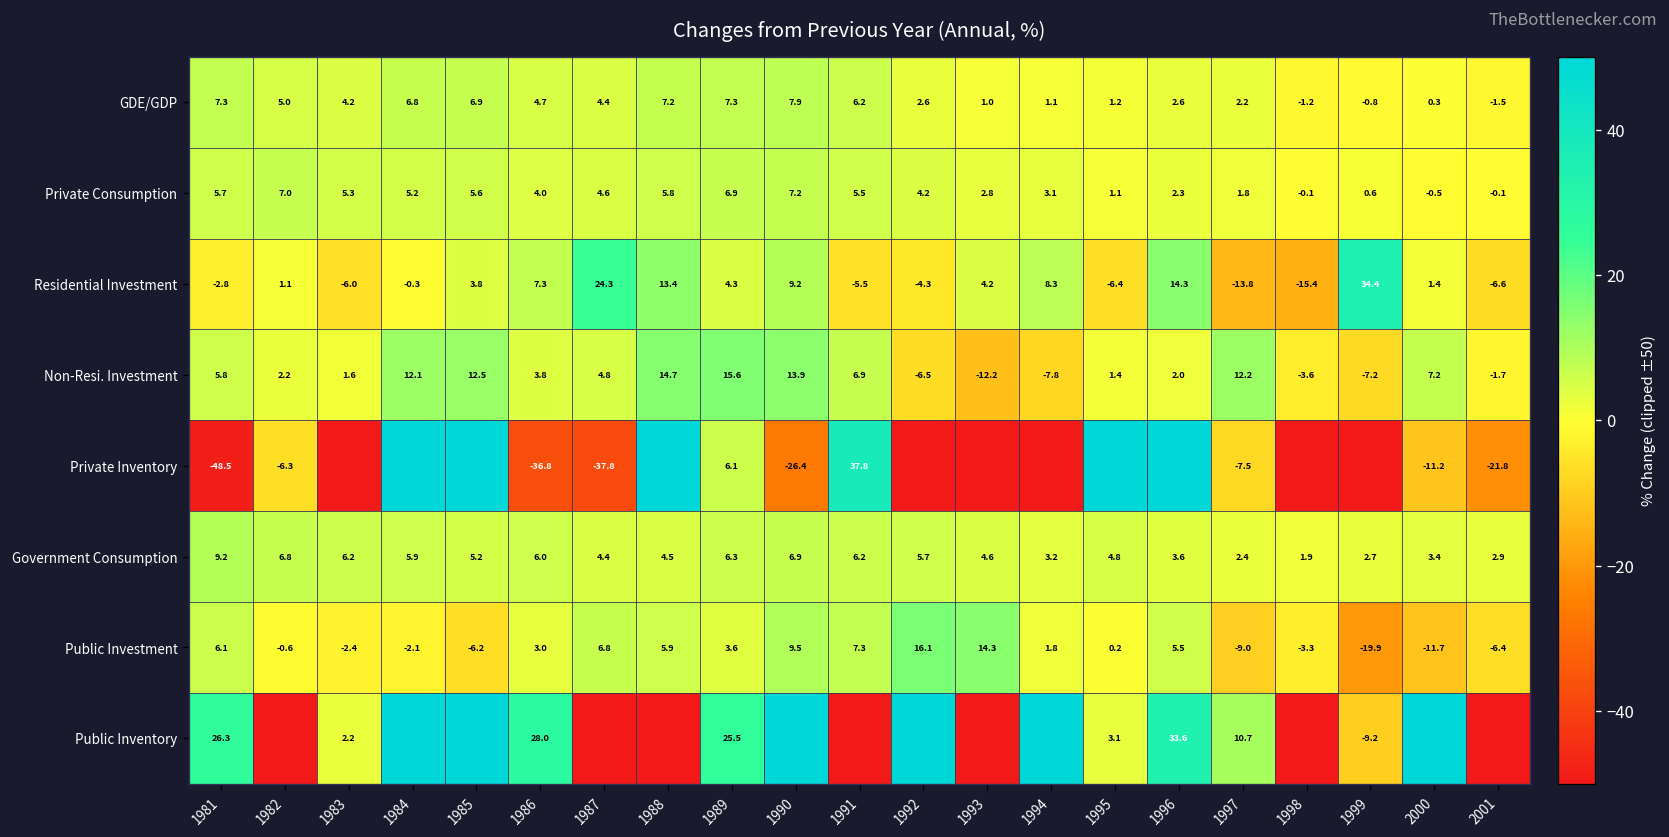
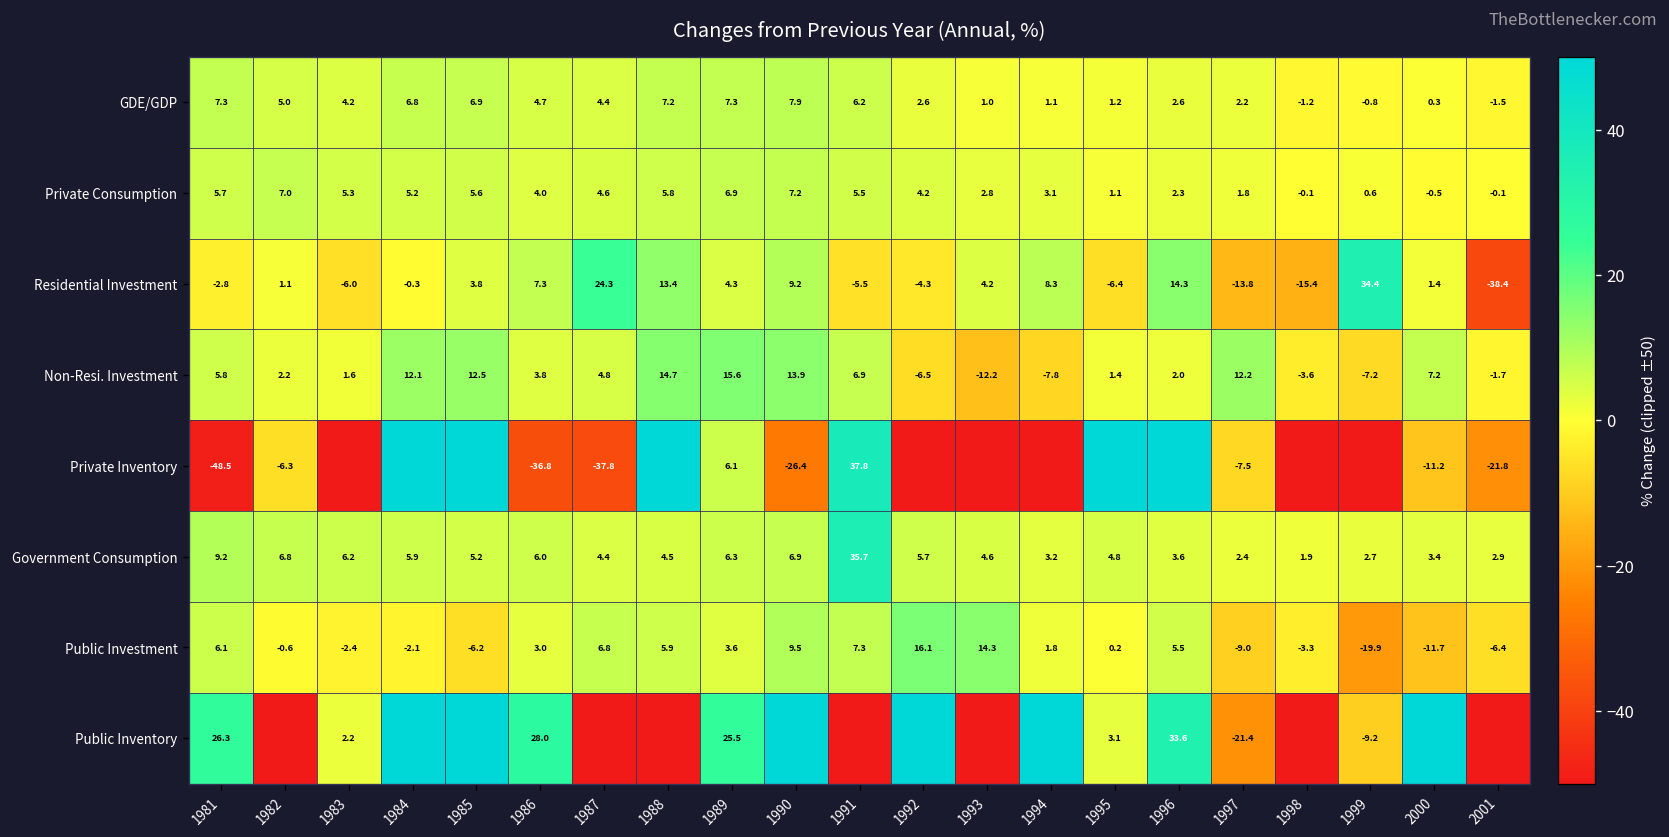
Residential Investment, 2001: -6.6 -> -38.4
Government Consumption, 1991: 6.2 -> 35.7
Public Inventory, 1997: 10.7 -> -21.4
